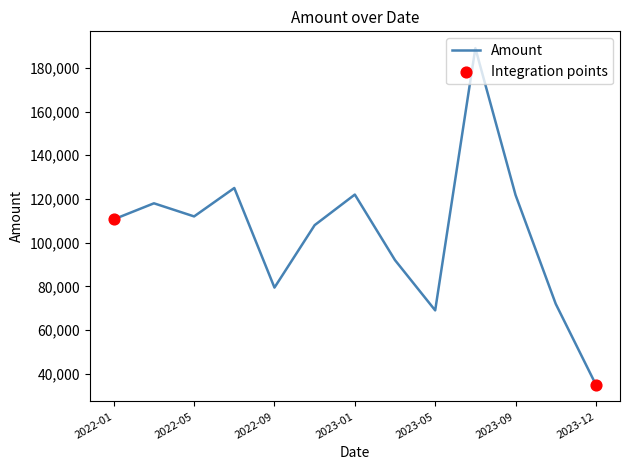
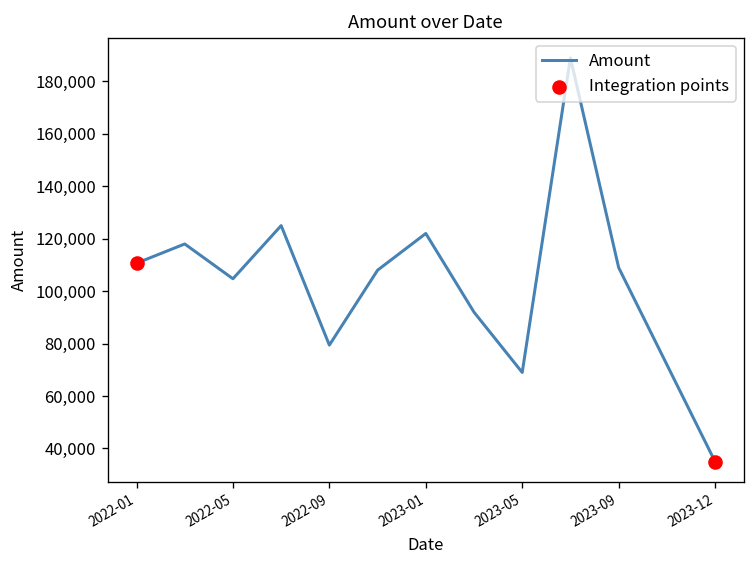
Amount, 2022-05: 112,000 -> 105,000
Amount, 2023-09: 122,000 -> 109,000
